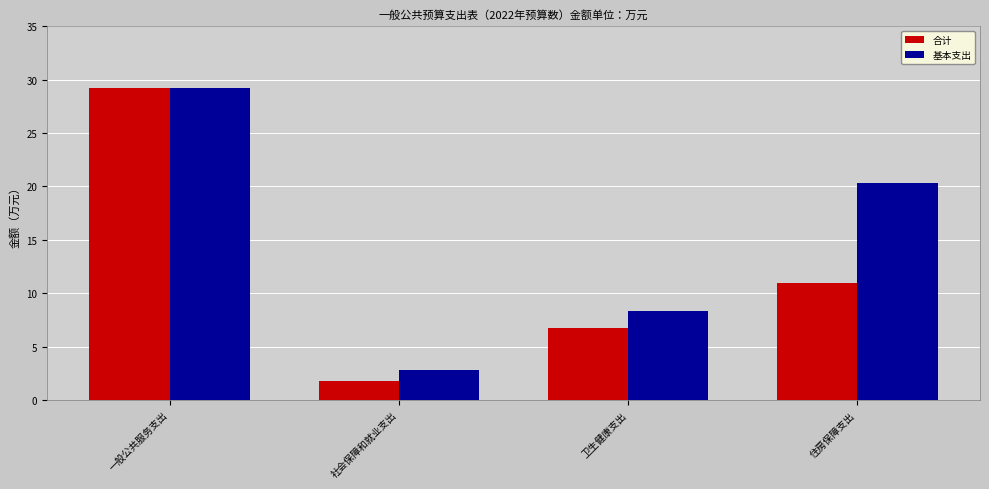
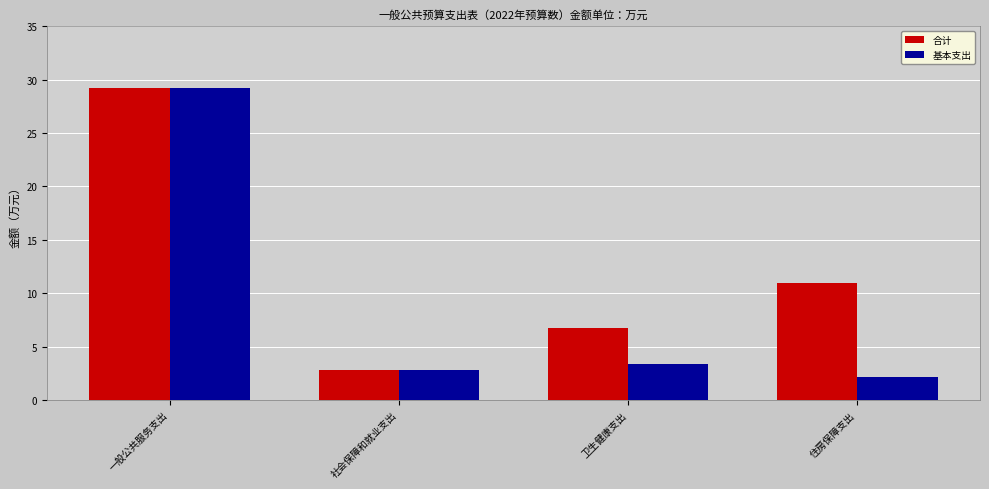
合计, 社会保障和就业支出: 1.8 -> 2.8
基本支出, 卫生健康支出: 8.4 -> 3.4
基本支出, 住房保障支出: 20.3 -> 2.2
